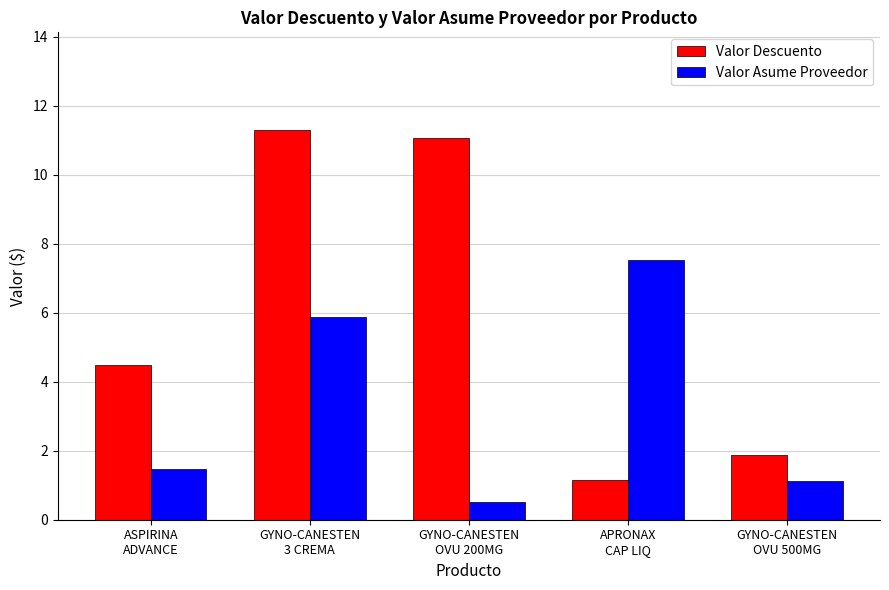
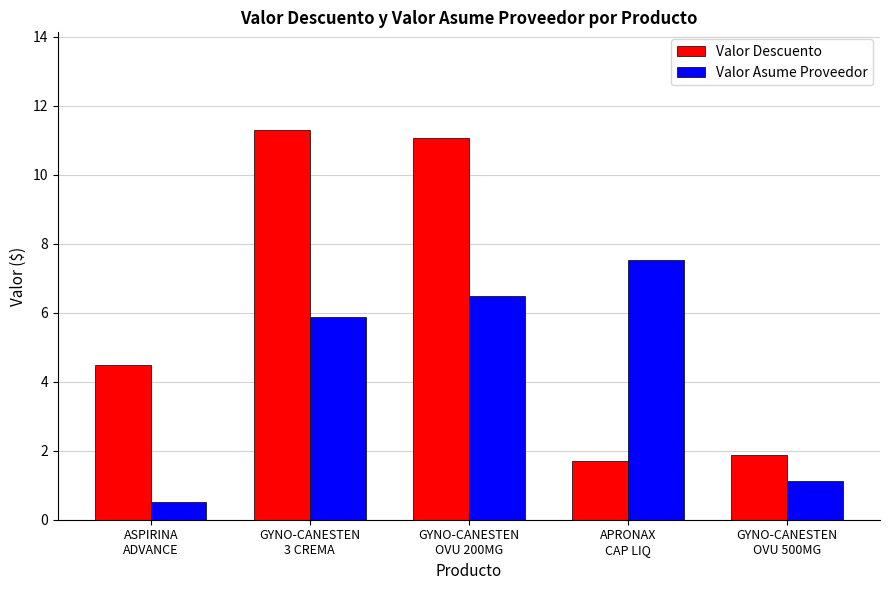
Valor Asume Proveedor, ASPIRINA ADVANCE: 1.5 -> 0.5
Valor Asume Proveedor, GYNO-CANESTEN OVU 200MG: 0.5 -> 6.5
Valor Descuento, APRONAX CAP LIQ: 1.1 -> 1.7
